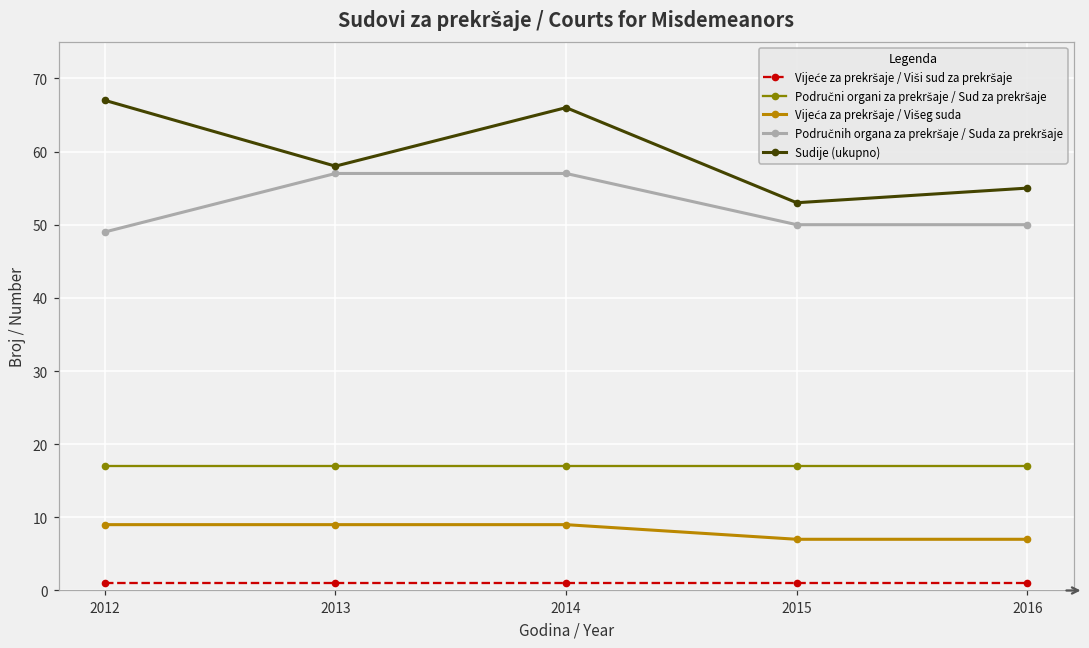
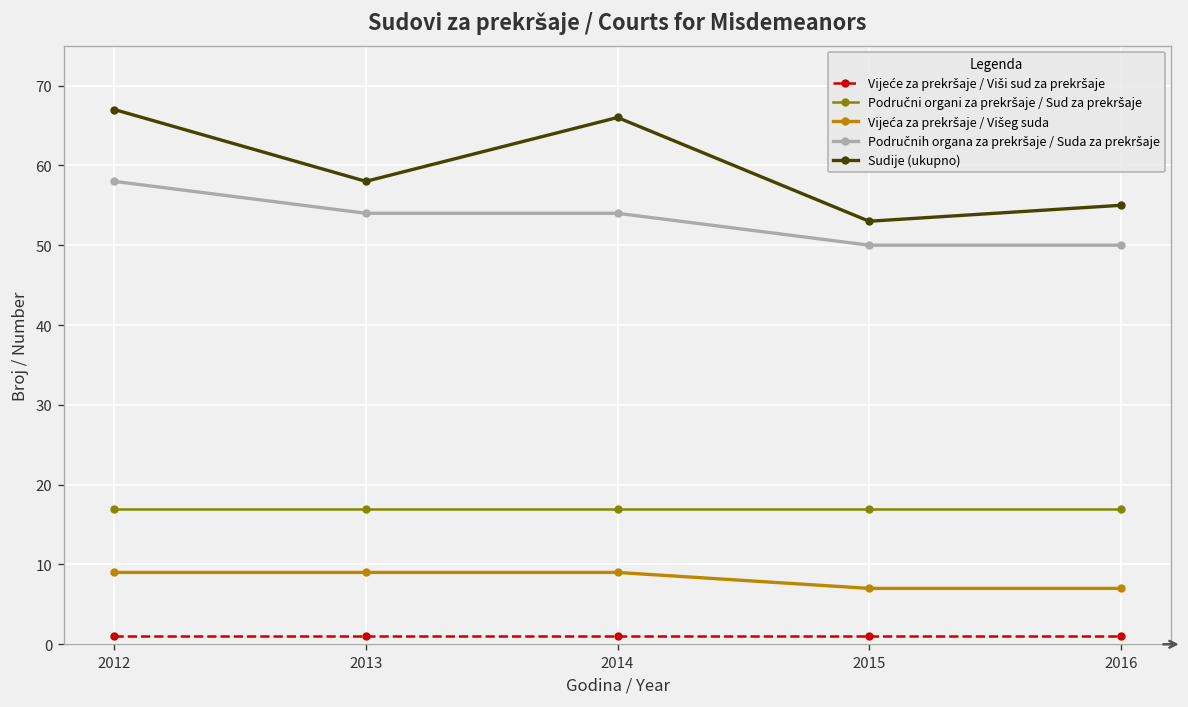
Područnih organa za prekršaje / Suda za prekršaje, 2012: 49 -> 58
Područnih organa za prekršaje / Suda za prekršaje, 2013: 57 -> 54
Područnih organa za prekršaje / Suda za prekršaje, 2014: 57 -> 54
